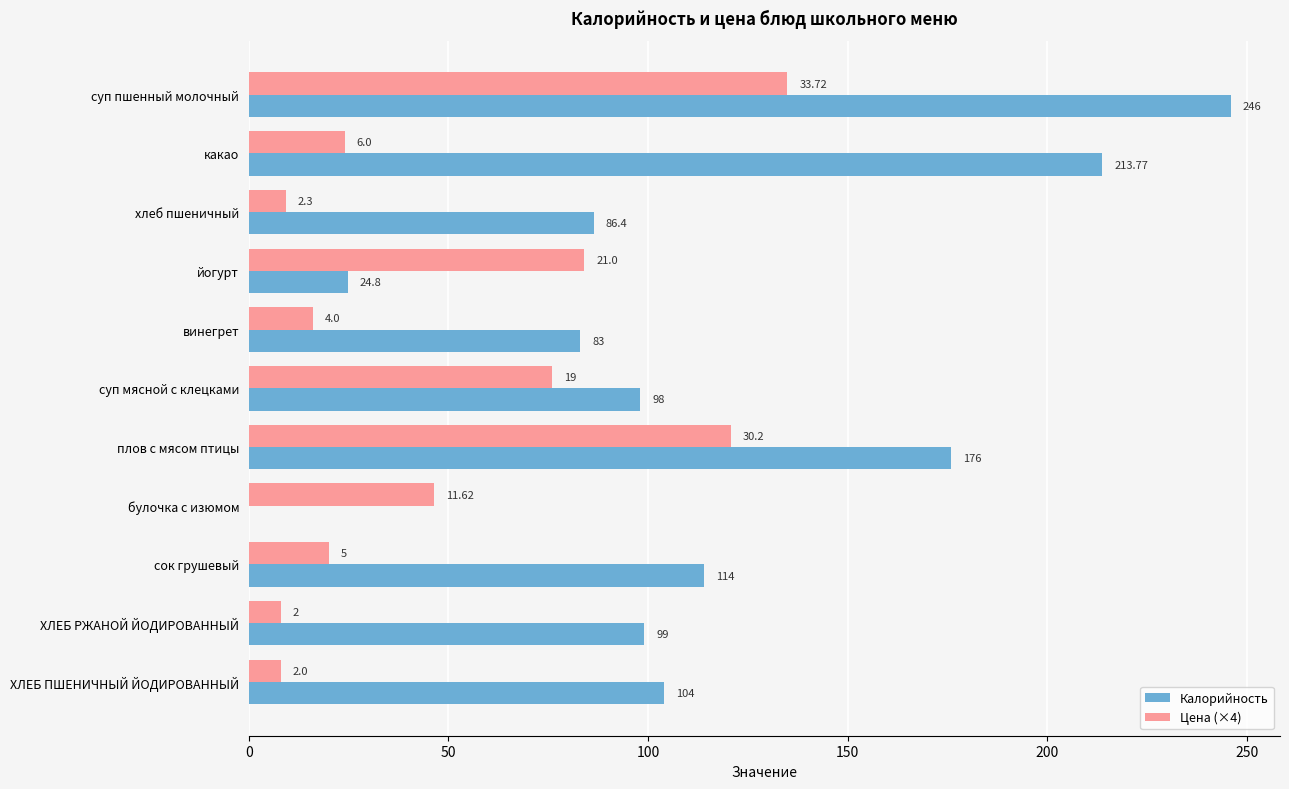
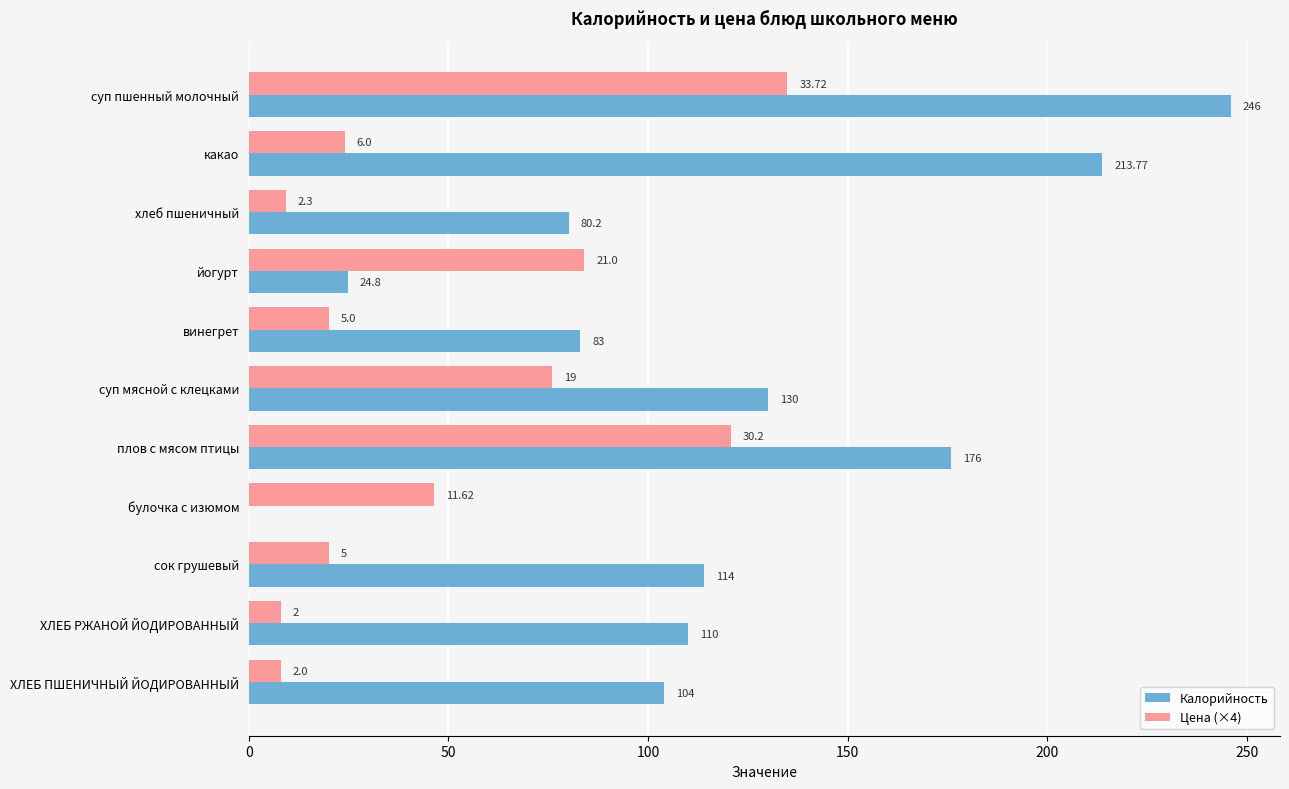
Калорийность, хлеб пшеничный: 86.4 -> 80.2
Цена (×4), винегрет: 4.0 -> 5.0
Калорийность, суп мясной с клецками: 98 -> 130
Калорийность, ХЛЕБ РЖАНОЙ ЙОДИРОВАННЫЙ: 99 -> 110
